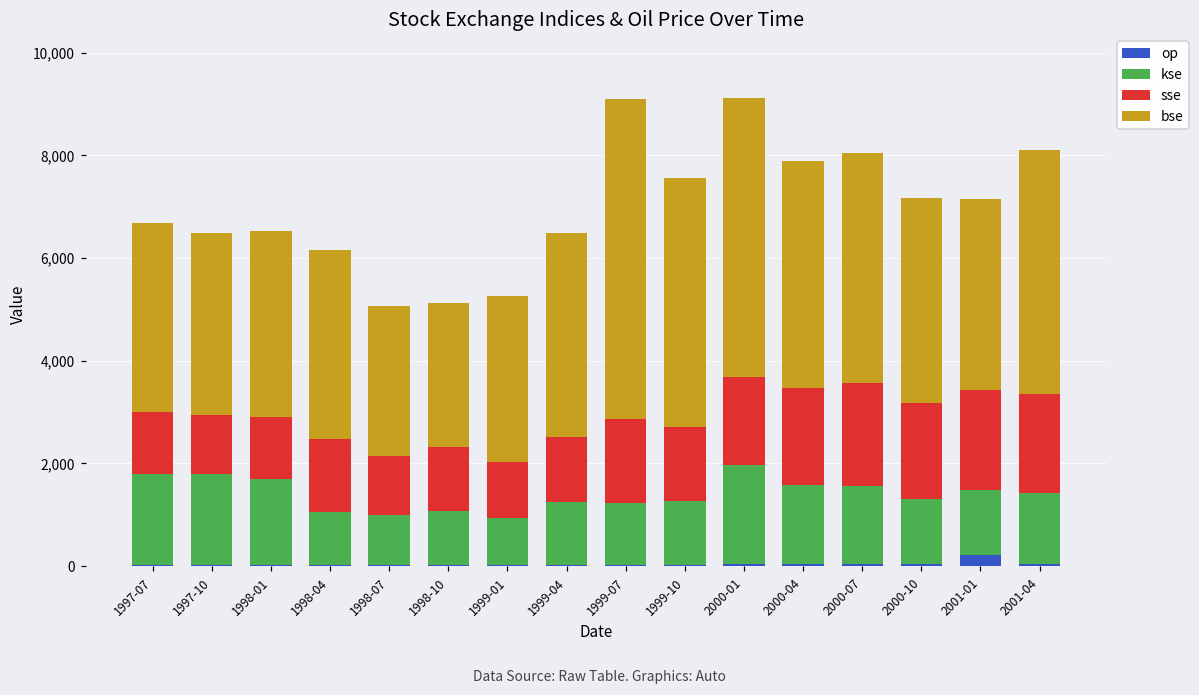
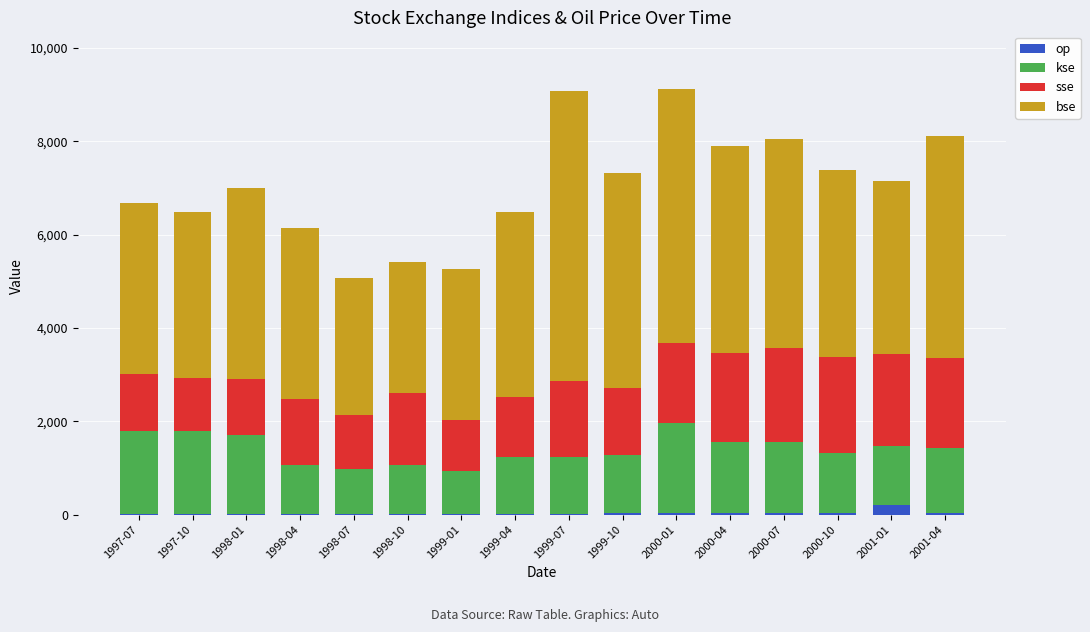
bse, 1998-01: 3,600 -> 4,100
sse, 1998-10: 1,200 -> 1,500
bse, 1999-10: 4,900 -> 4,600
sse, 2000-10: 1,900 -> 2,100
